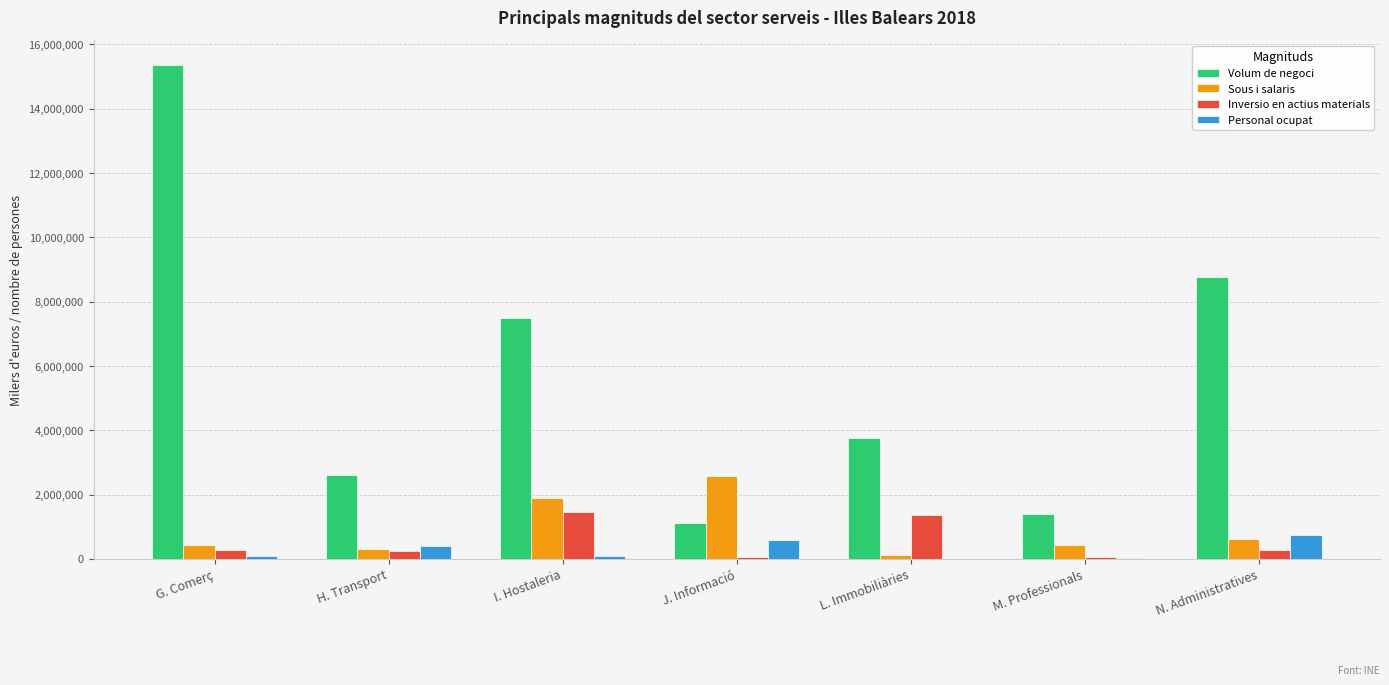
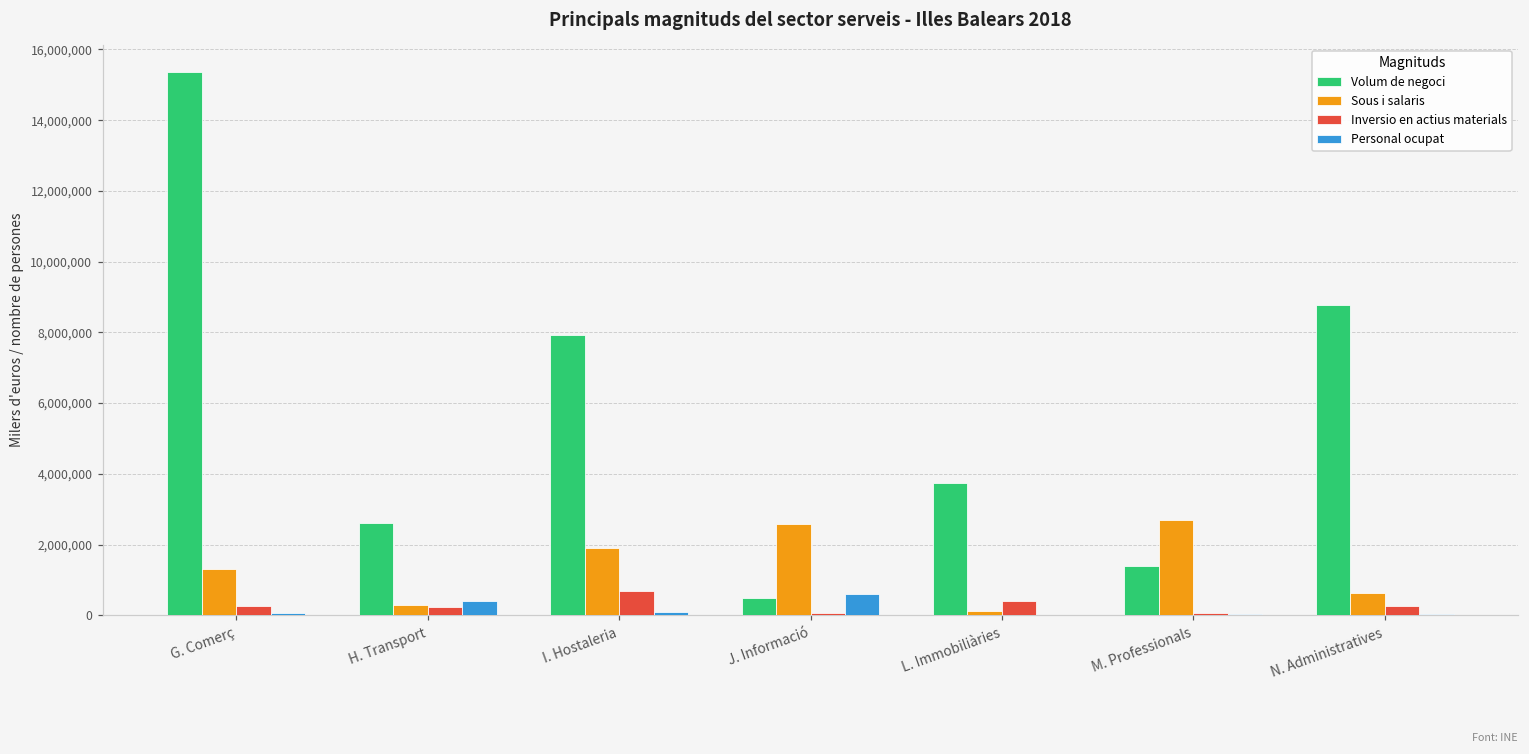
Sous i salaris, G. Comerç: 400,000 -> 1,300,000
Volum de negoci, I. Hostaleria: 7,500,000 -> 7,900,000
Inversio en actius materials, I. Hostaleria: 1,500,000 -> 700,000
Volum de negoci, J. Informació: 1,100,000 -> 500,000
Inversio en actius materials, L. Immobiliàries: 1,400,000 -> 400,000
Sous i salaris, M. Professionals: 400,000 -> 2,700,000
Personal ocupat, N. Administratives: 700,000 -> 0
